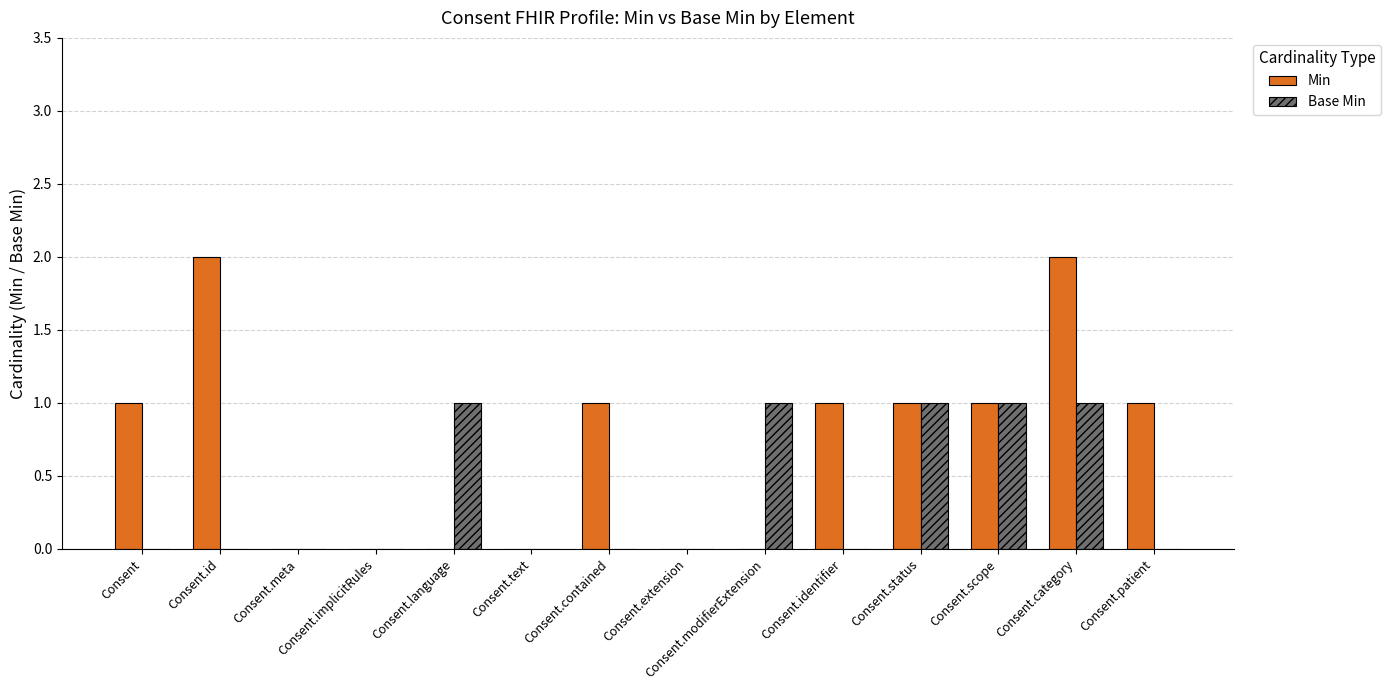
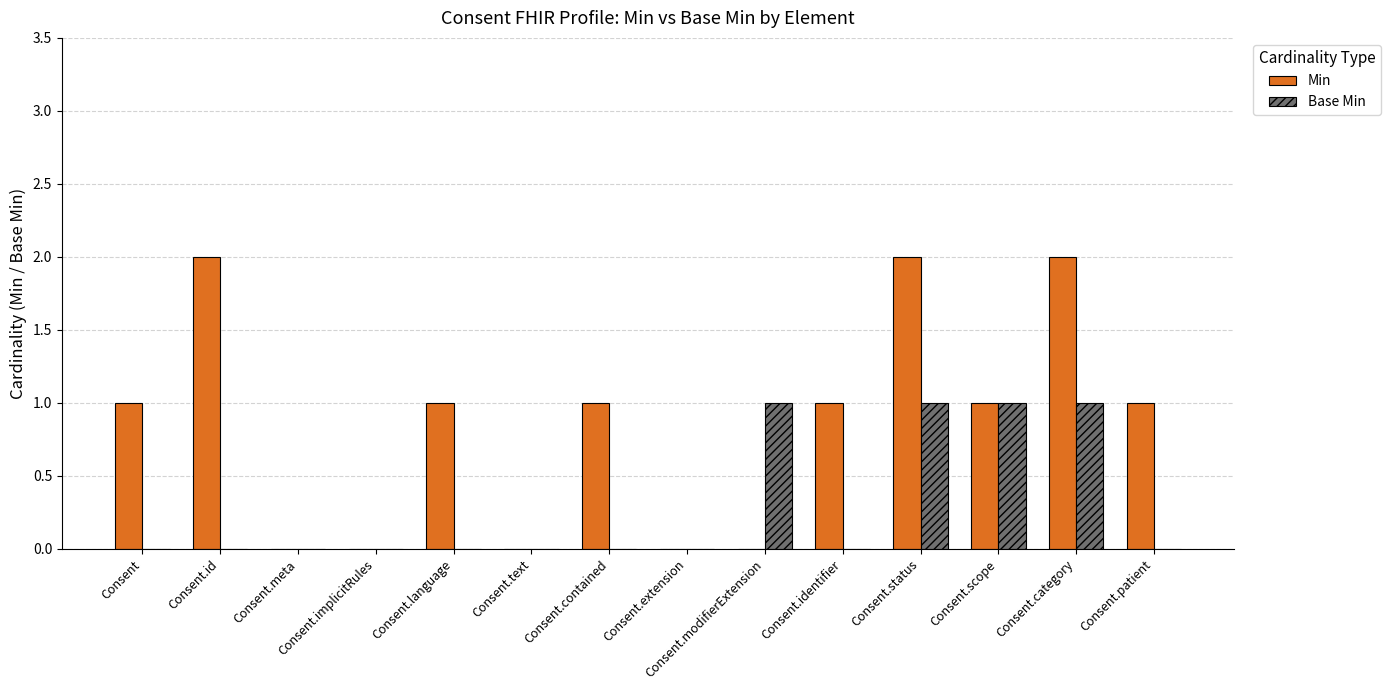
Min, Consent.language: 0 -> 1
Base Min, Consent.language: 1 -> 0
Min, Consent.status: 1 -> 2
